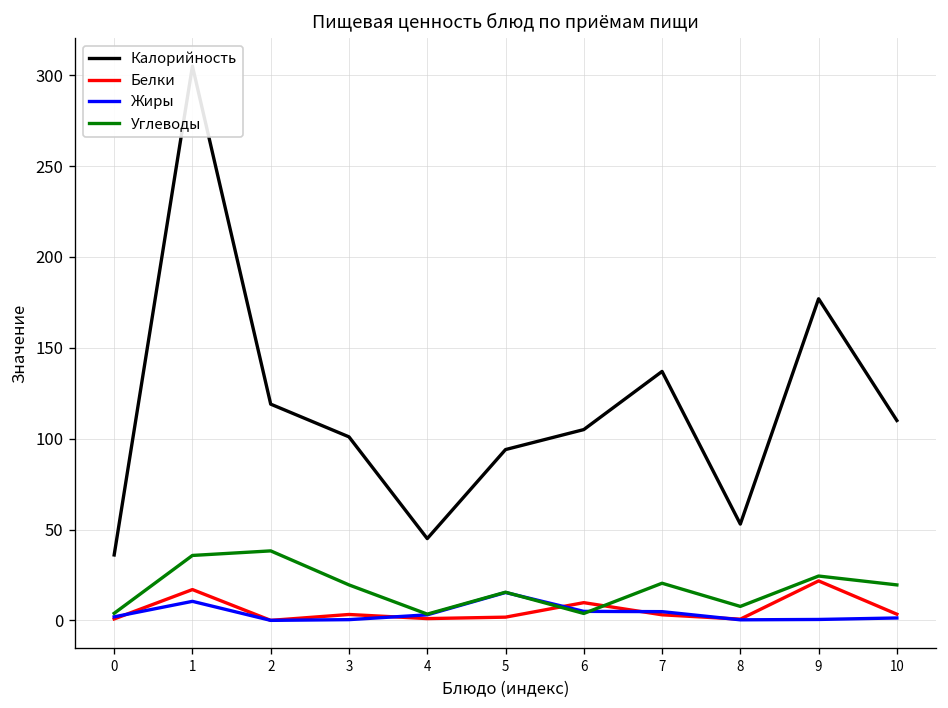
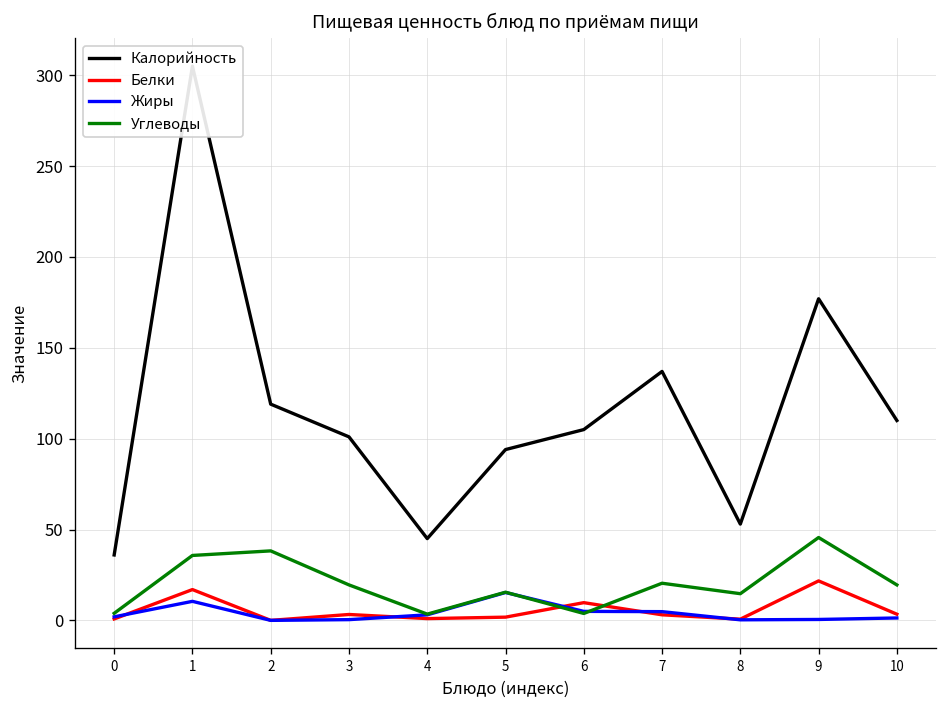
Углеводы, 8: 8 -> 15
Углеводы, 9: 24 -> 46
